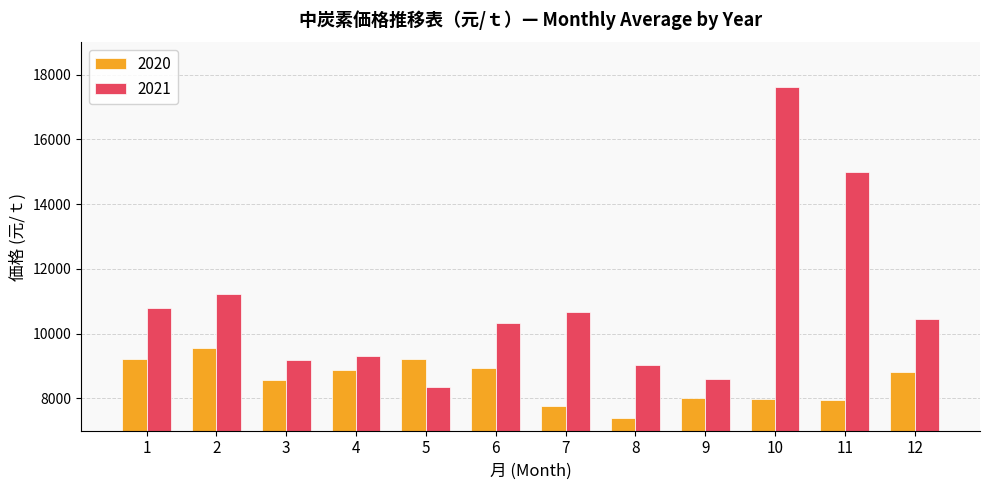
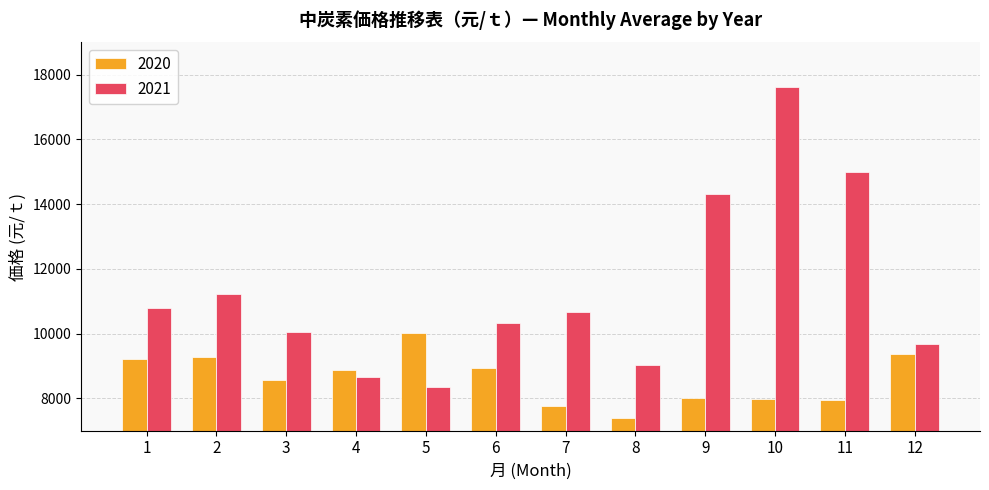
2020, 2: 9500 -> 9300
2021, 3: 9200 -> 10100
2021, 4: 9300 -> 8700
2020, 5: 9200 -> 10000
2021, 9: 8600 -> 14300
2020, 12: 8800 -> 9400
2021, 12: 10500 -> 9700
